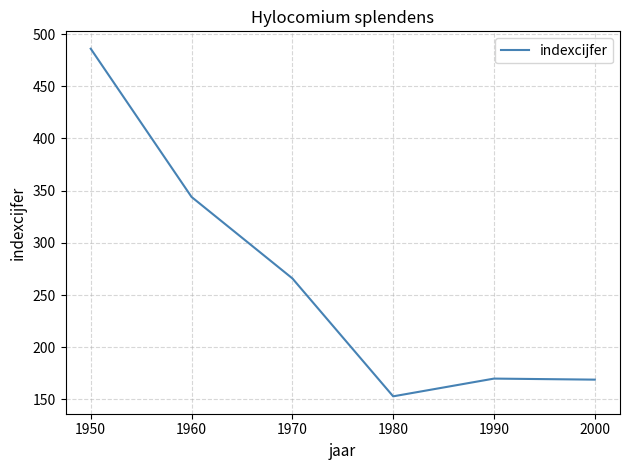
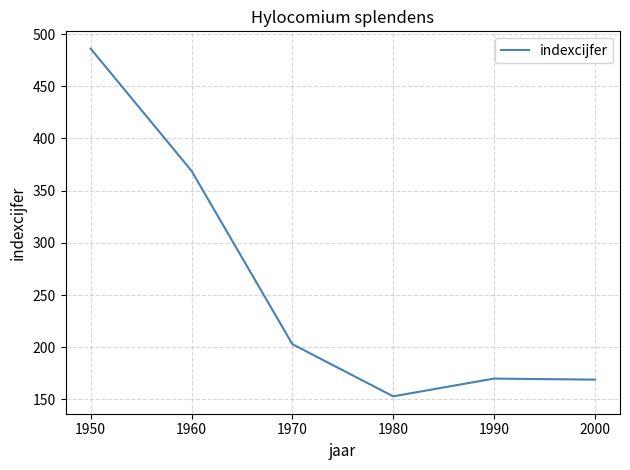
1960: 344 -> 369
1970: 266 -> 203
